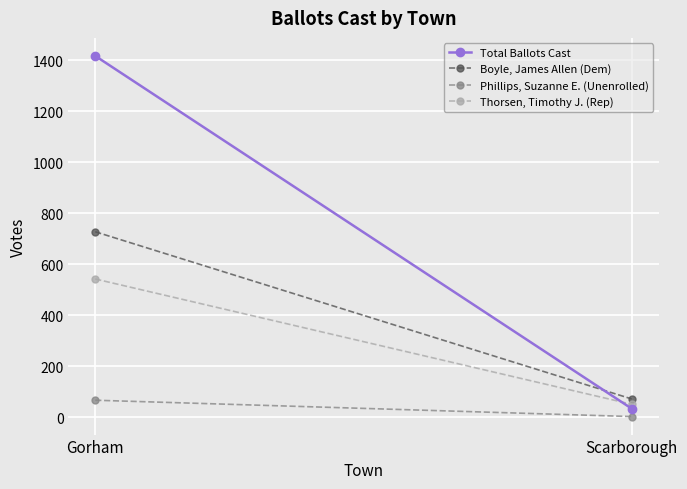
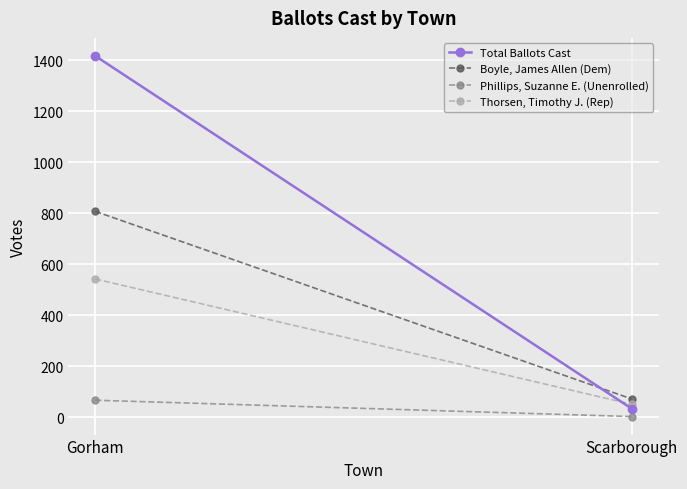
Boyle, James Allen (Dem), Gorham: 730 -> 810
